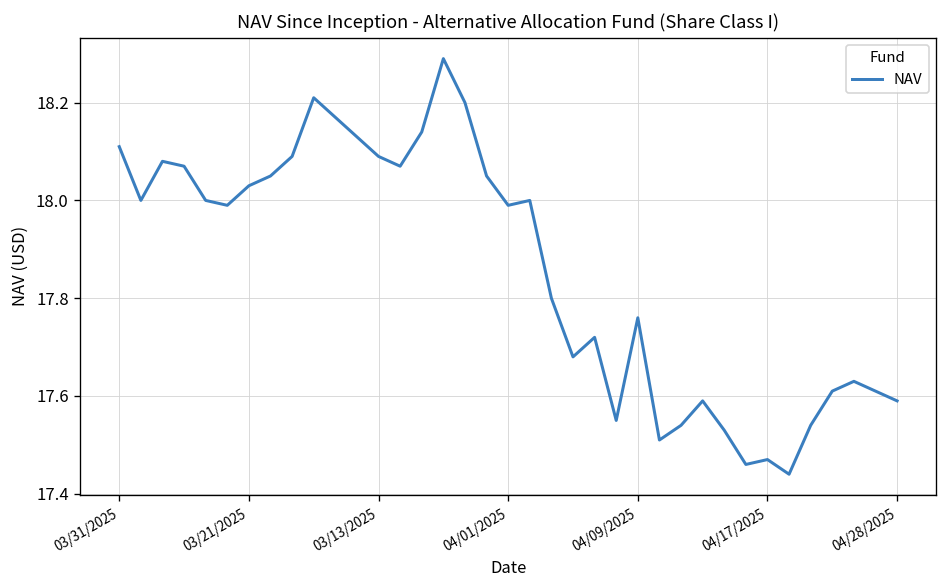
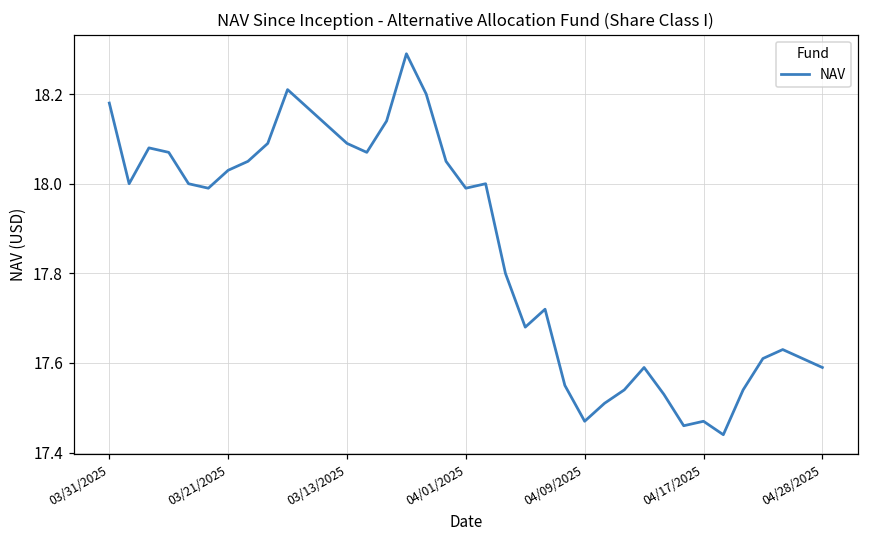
03/31/2025: 18.11 -> 18.18
04/09/2025: 17.76 -> 17.47
